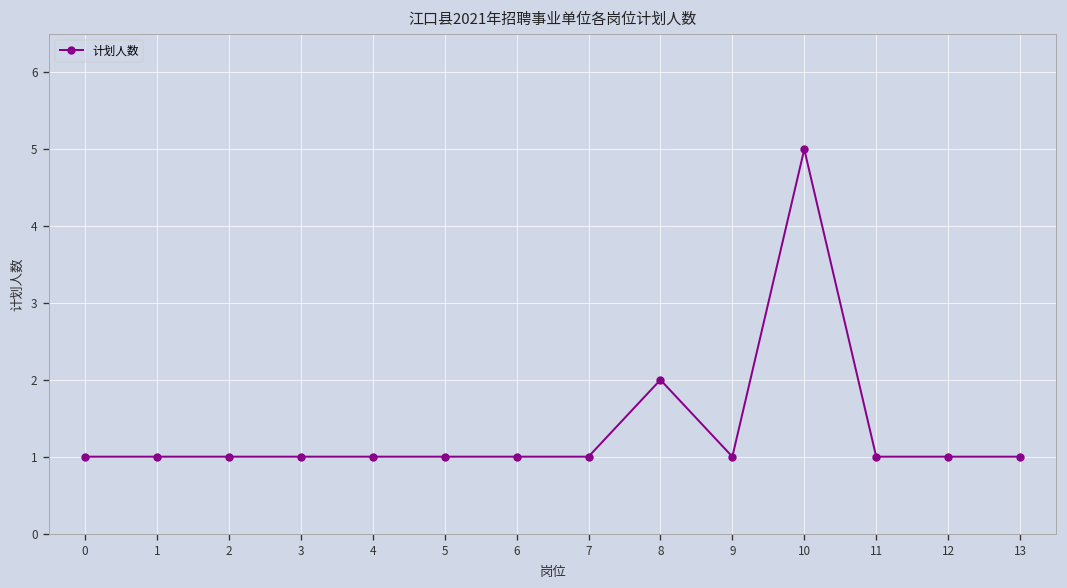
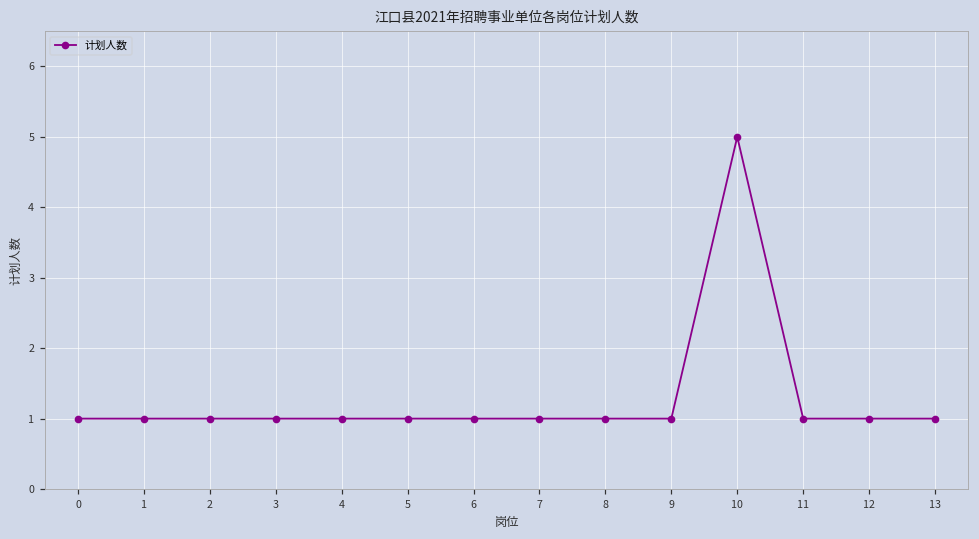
8: 2 -> 1
